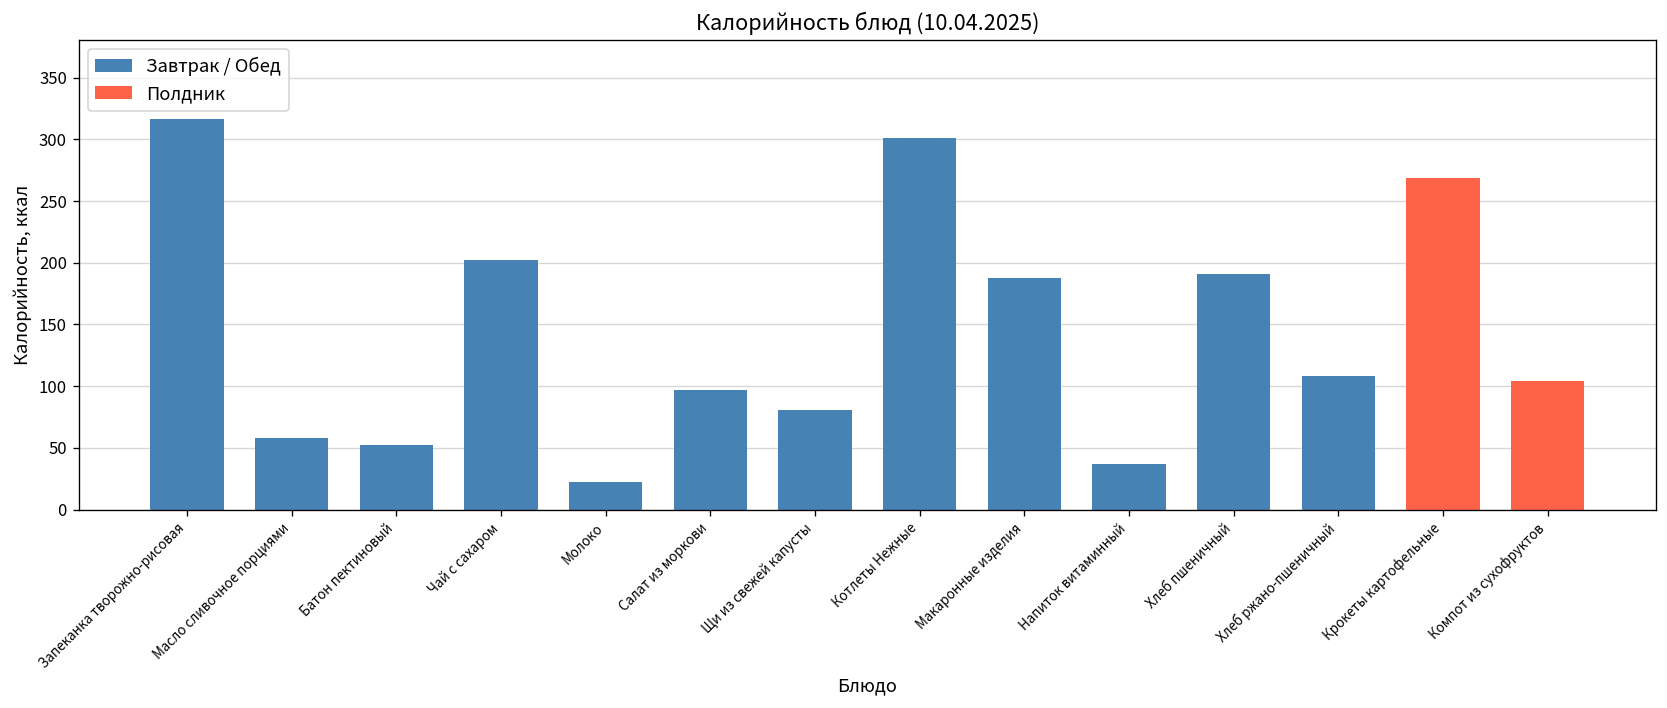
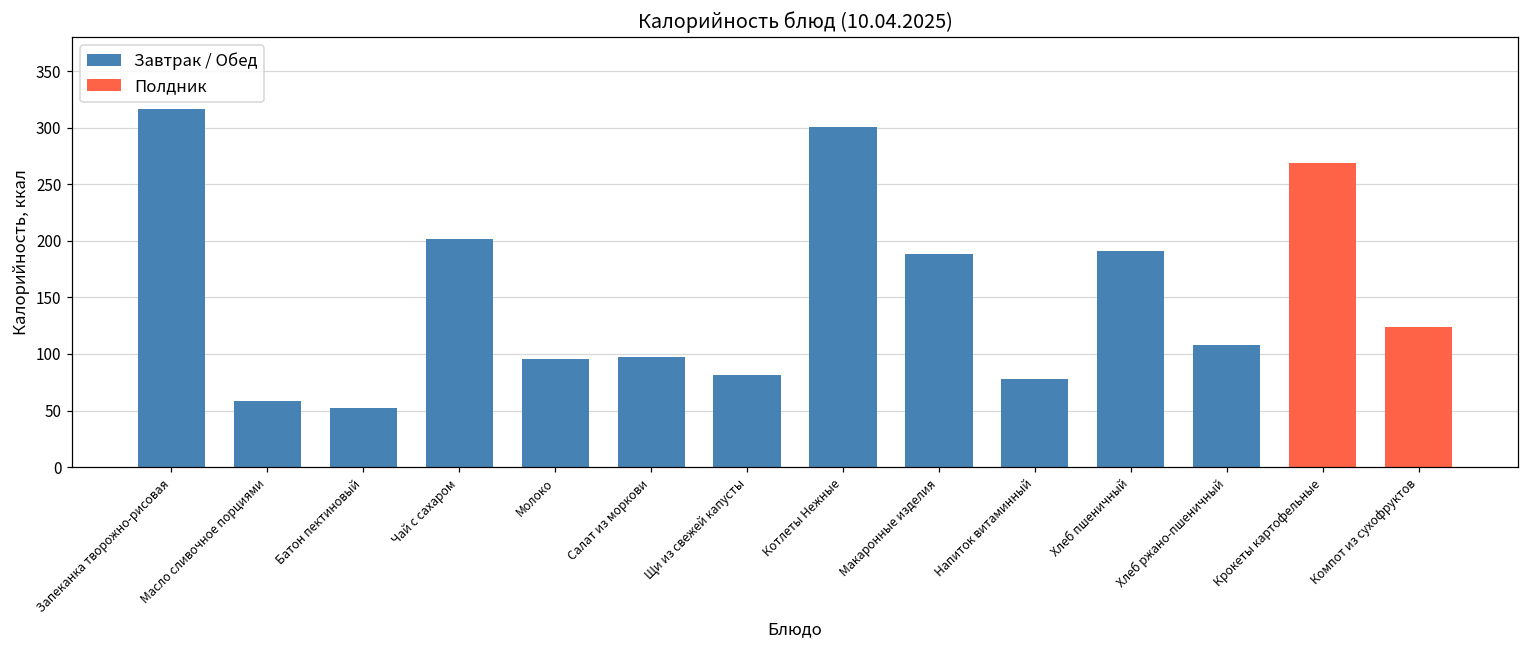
Молоко: 22 -> 96
Напиток витаминный: 37 -> 78
Компот из сухофруктов: 104 -> 124
